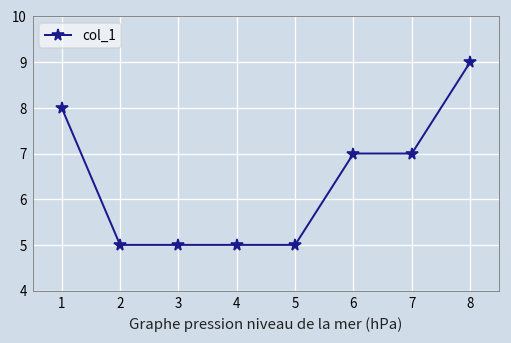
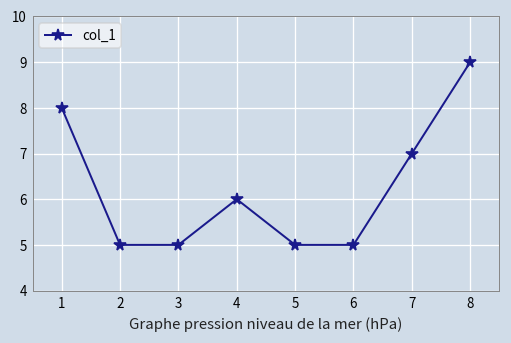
4: 5 -> 6
6: 7 -> 5
